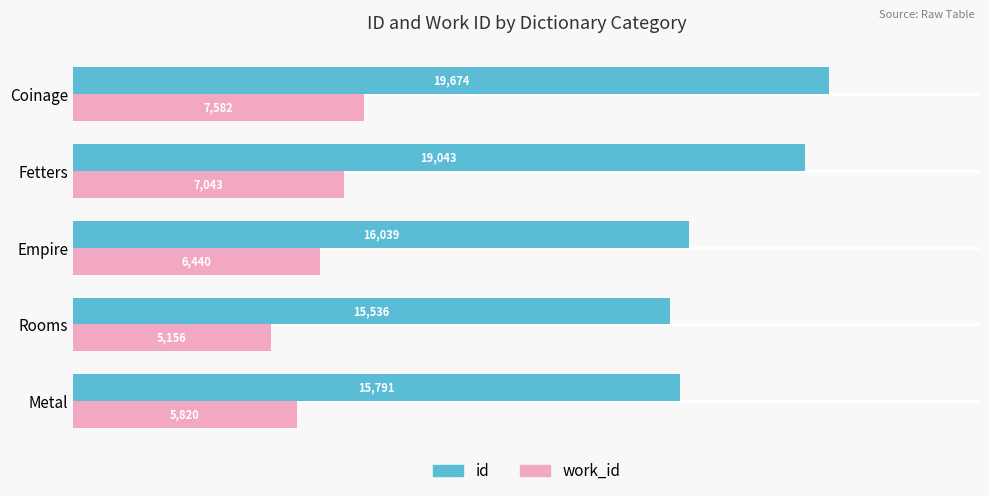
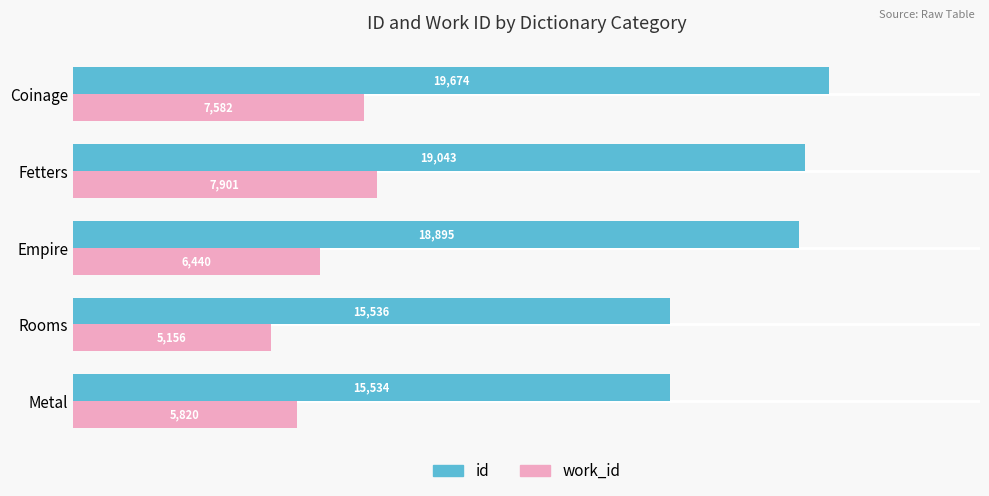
work_id, Fetters: 7,043 -> 7,901
id, Empire: 16,039 -> 18,895
id, Metal: 15,791 -> 15,534
